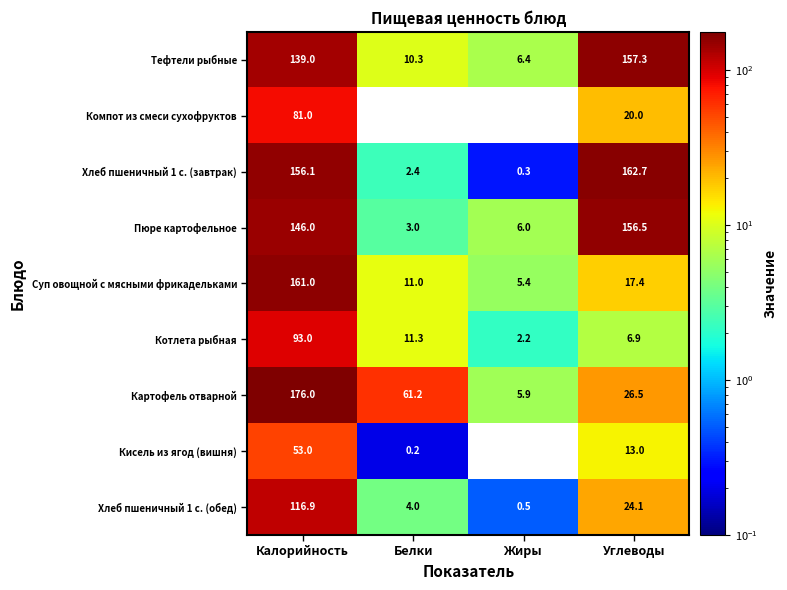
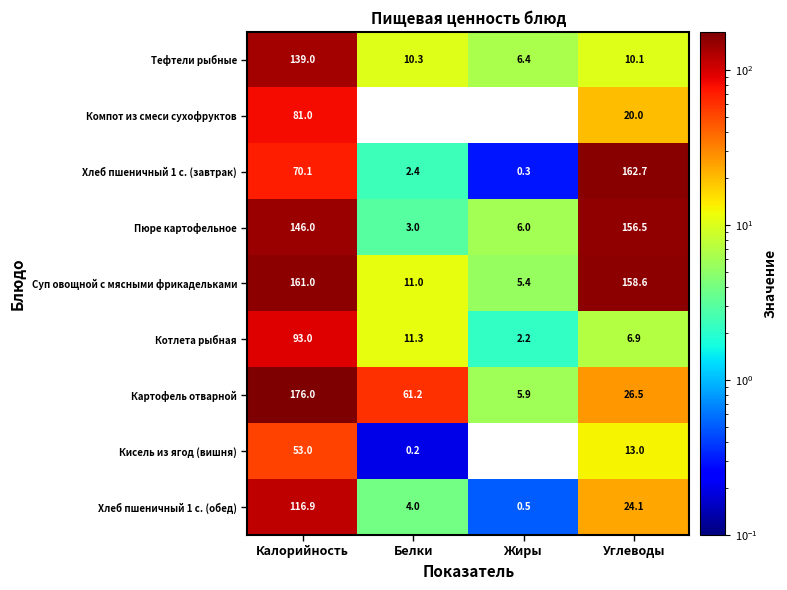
Тефтели рыбные, Углеводы: 157.3 -> 10.1
Хлеб пшеничный 1 с. (завтрак), Калорийность: 156.1 -> 70.1
Суп овощной с мясными фрикадельками, Углеводы: 17.4 -> 158.6
